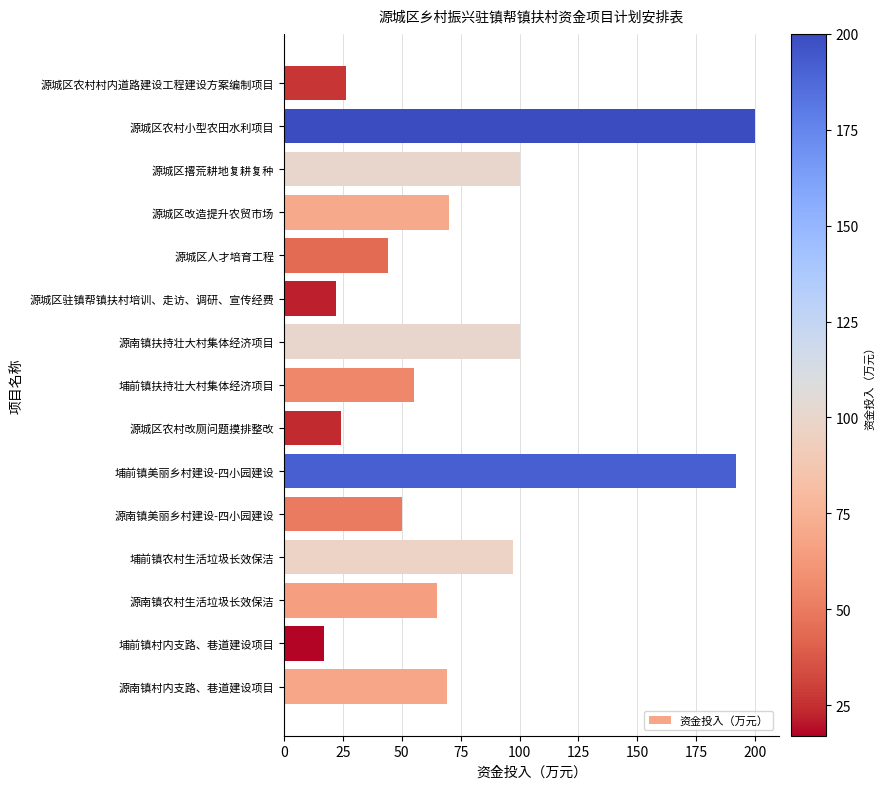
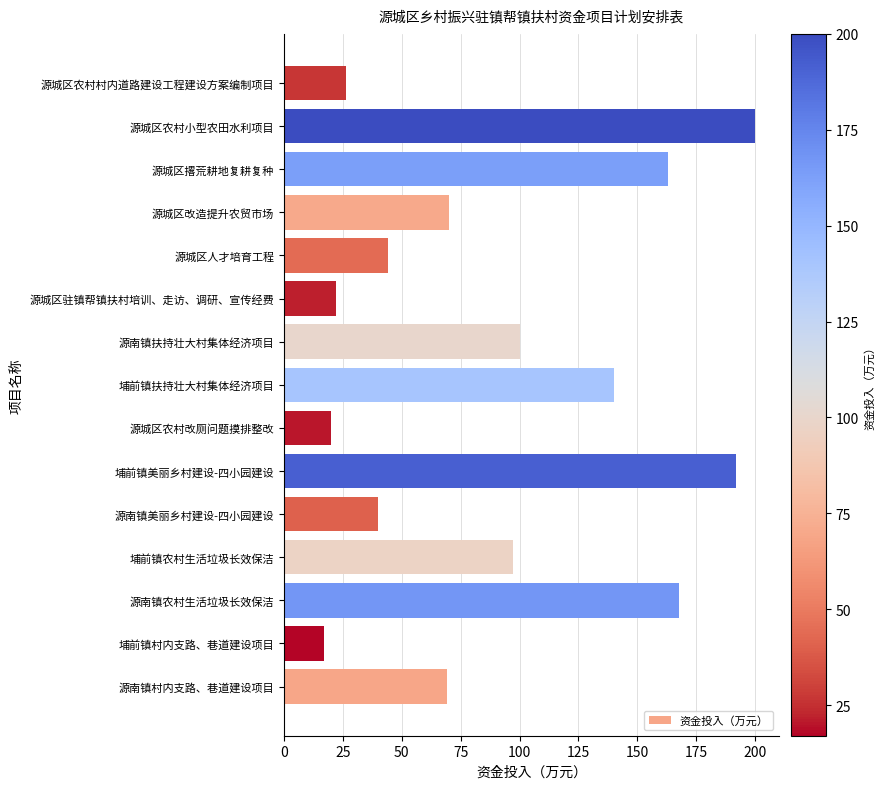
源城区撂荒耕地复耕复种: 100 -> 163
埔前镇扶持壮大村集体经济项目: 55 -> 140
源城区农村改厕问题摸排整改: 24 -> 20
源南镇美丽乡村建设-四小园建设: 50 -> 40
源南镇农村生活垃圾长效保洁: 65 -> 168
